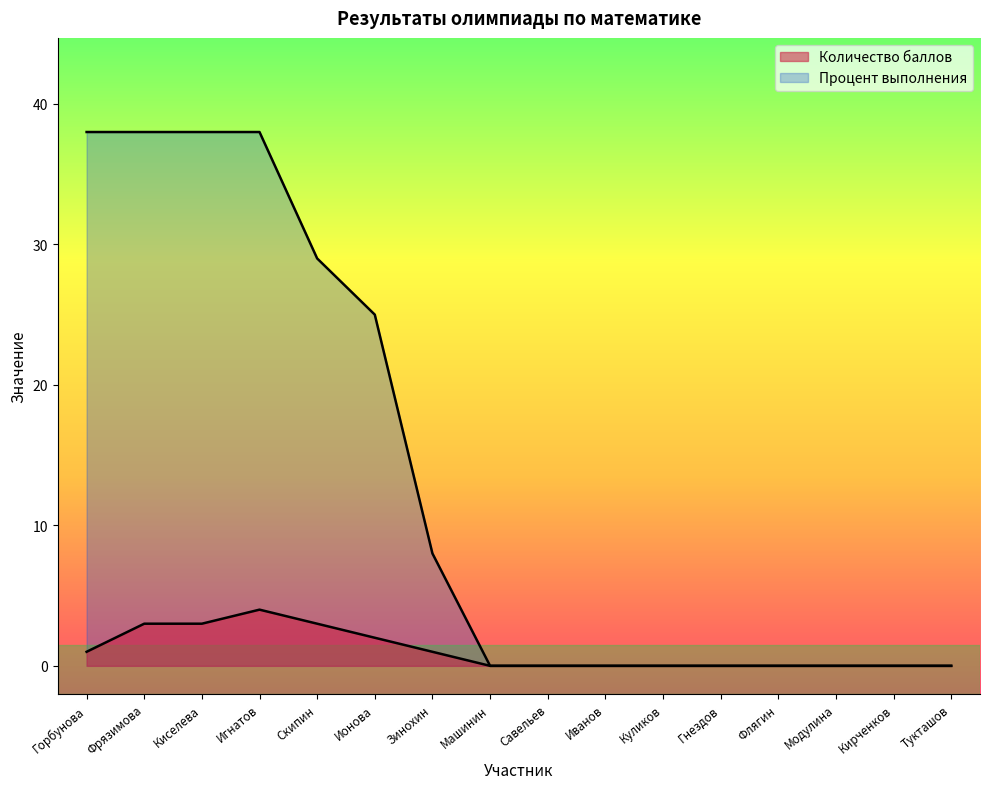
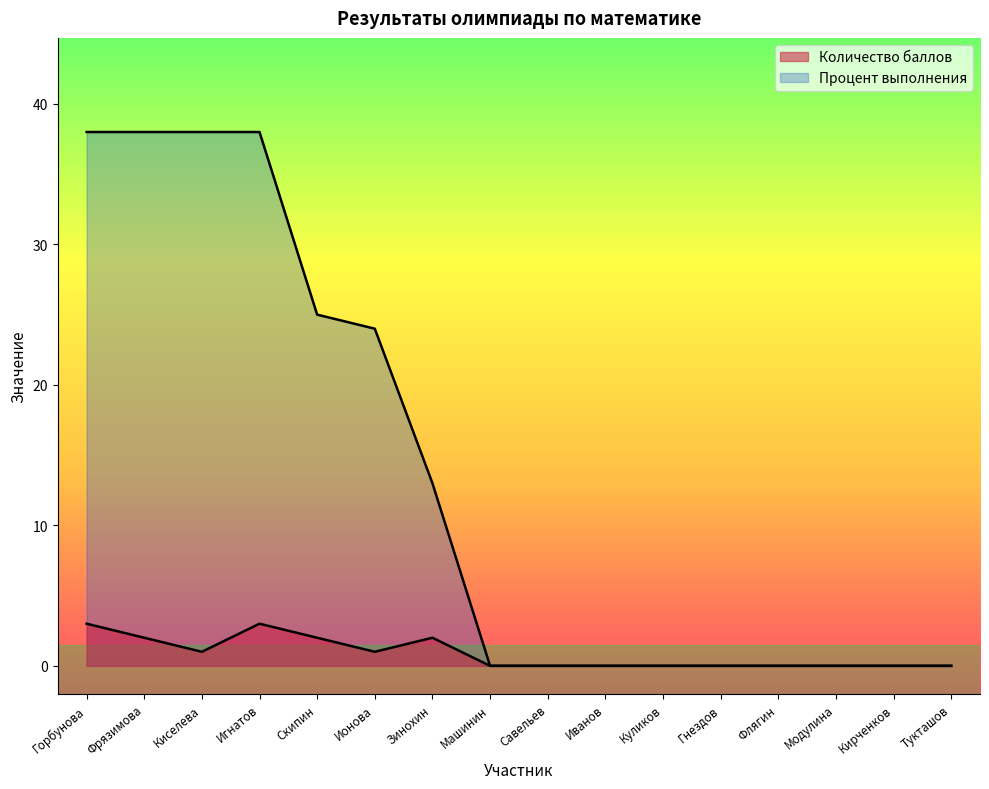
Количество баллов, Горбунова: 1 -> 3
Количество баллов, Фрязимова: 3 -> 2
Количество баллов, Киселева: 3 -> 1
Количество баллов, Игнатов: 4 -> 3
Количество баллов, Скипин: 3 -> 2
Процент выполнения, Скипин: 29 -> 25
Количество баллов, Ионова: 2 -> 1
Процент выполнения, Ионова: 25 -> 24
Количество баллов, Зинохин: 1 -> 2
Процент выполнения, Зинохин: 8 -> 13
